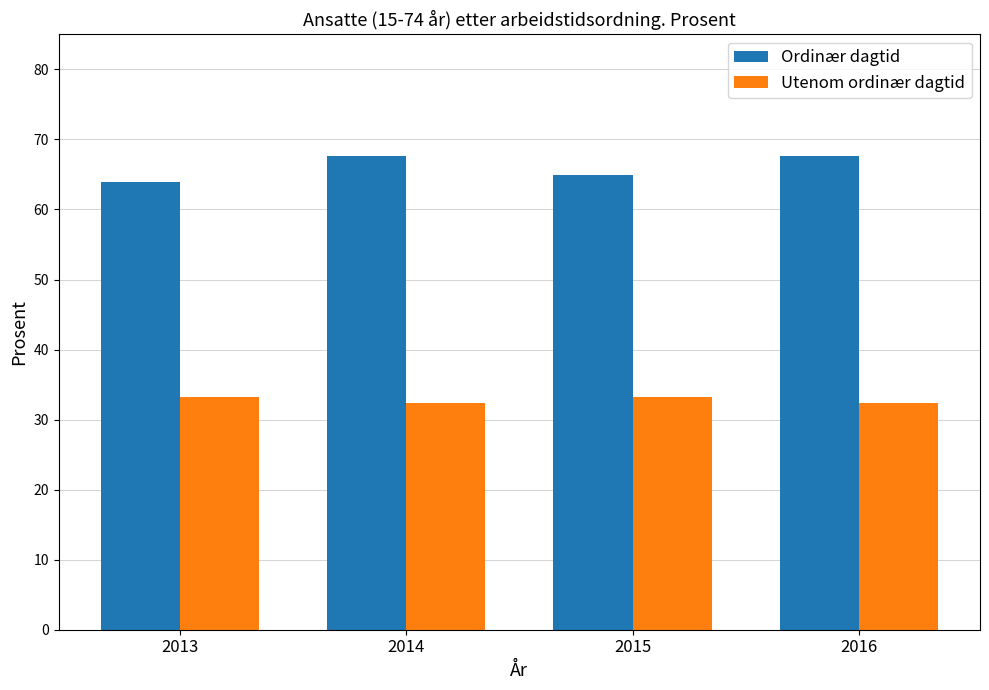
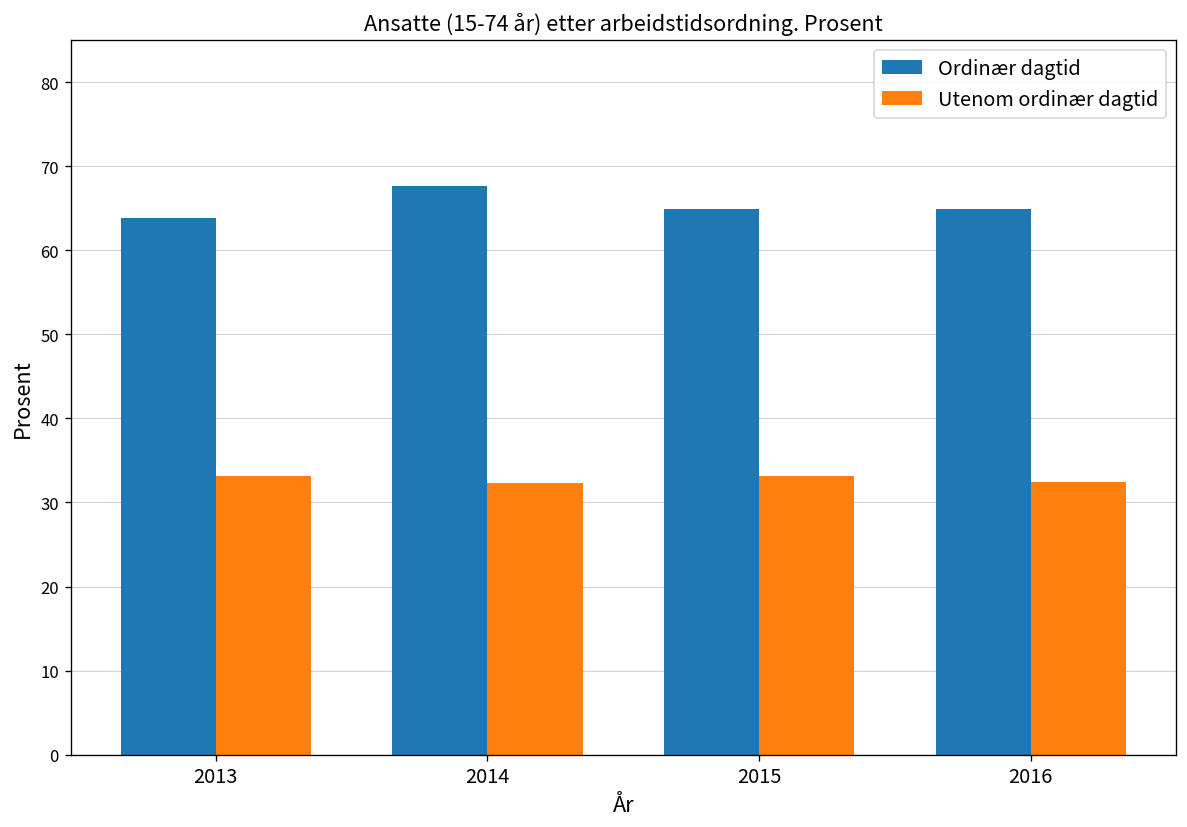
Ordinær dagtid, 2016: 68 -> 65
